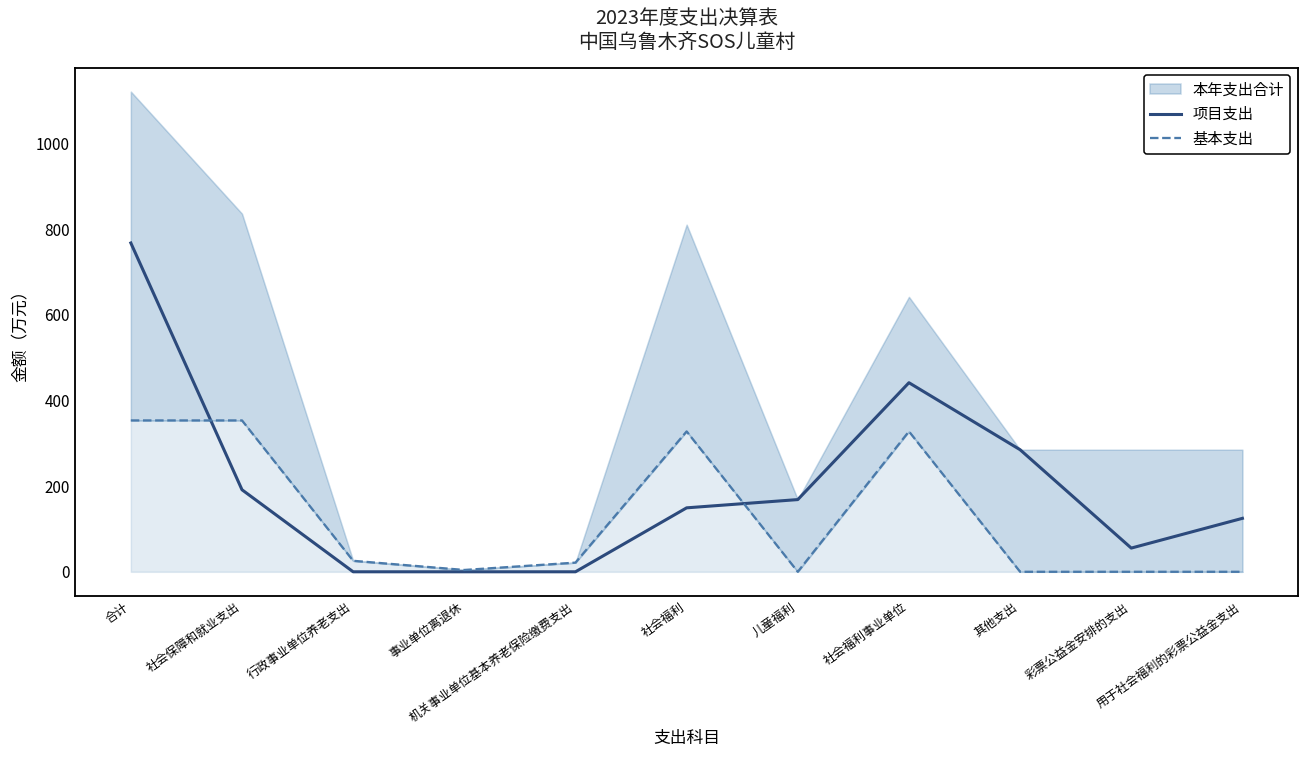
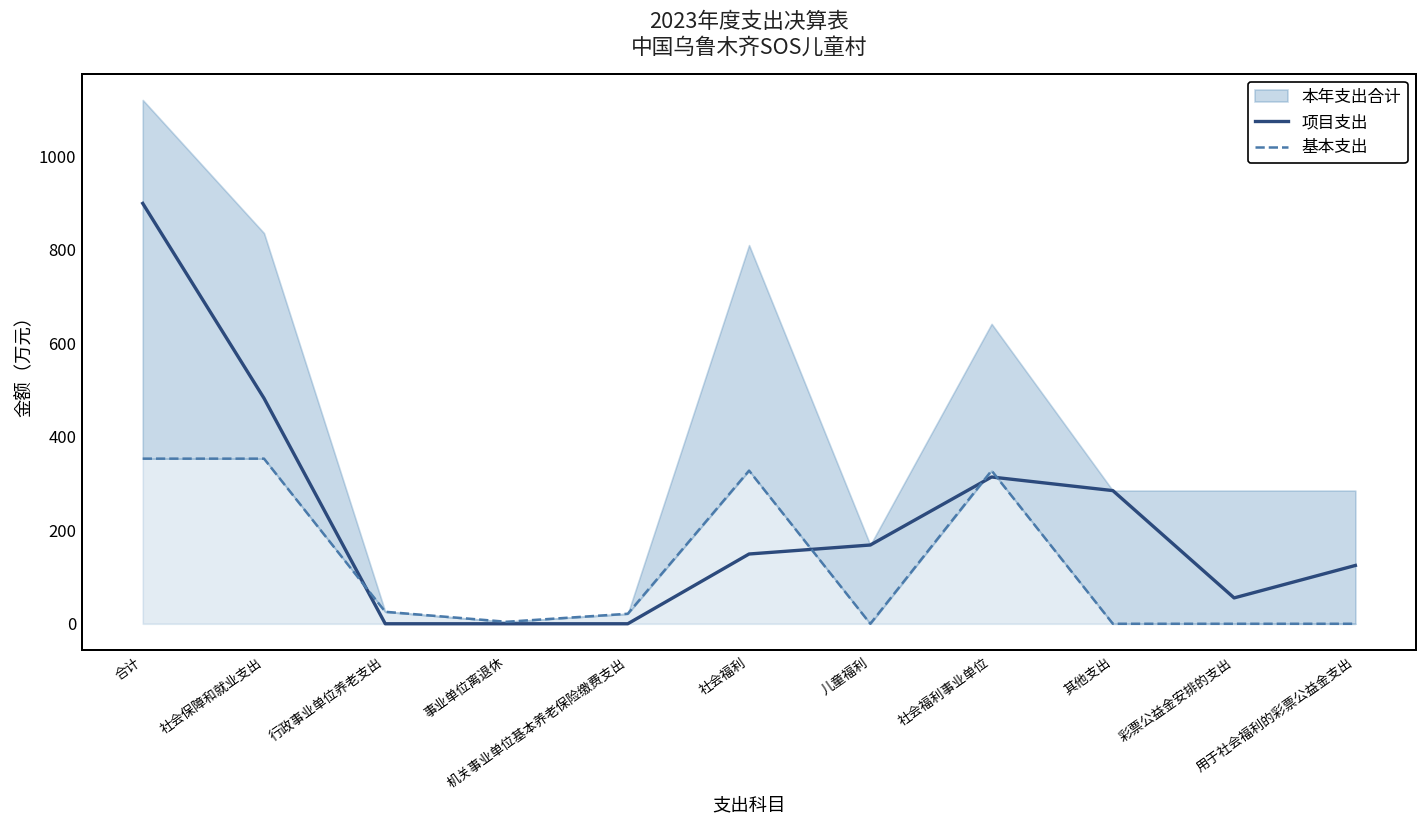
项目支出, 合计: 770 -> 900
项目支出, 社会保障和就业支出: 190 -> 480
项目支出, 社会福利事业单位: 440 -> 310
